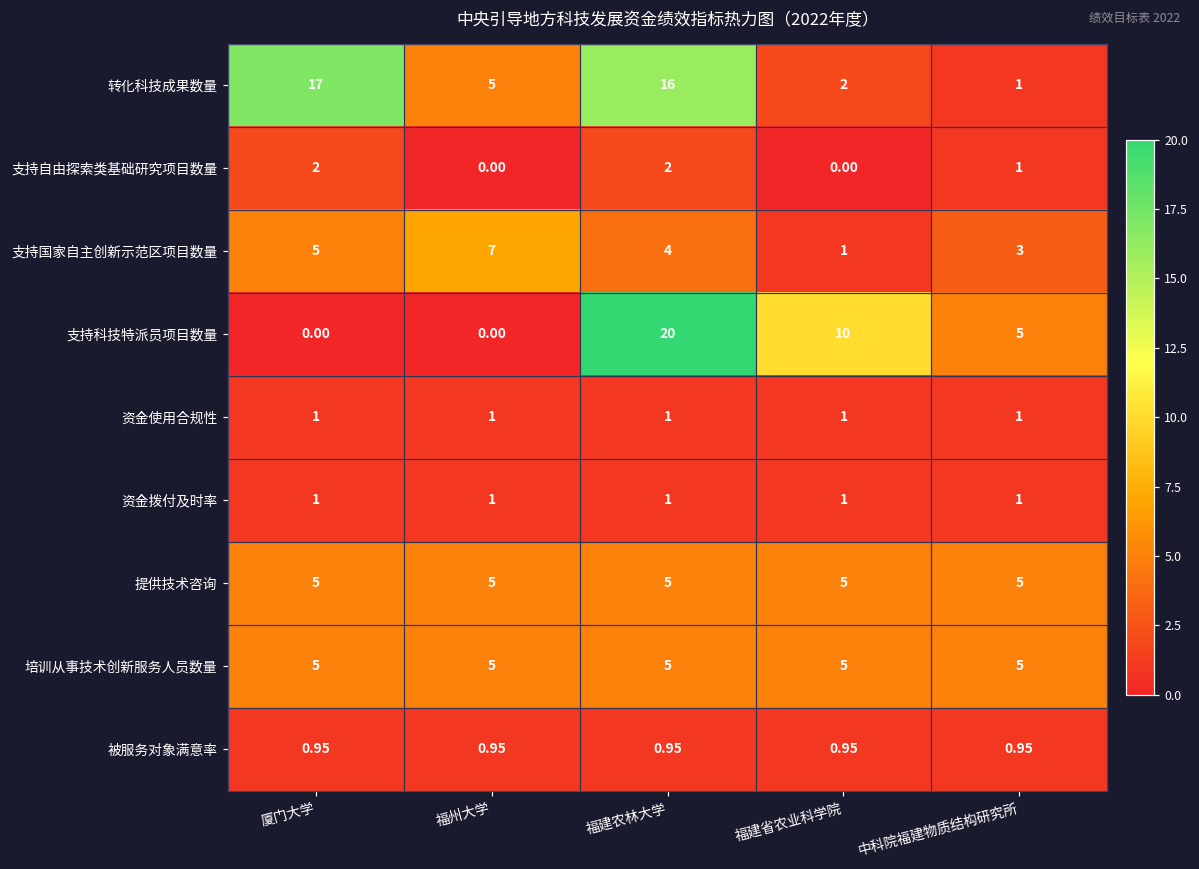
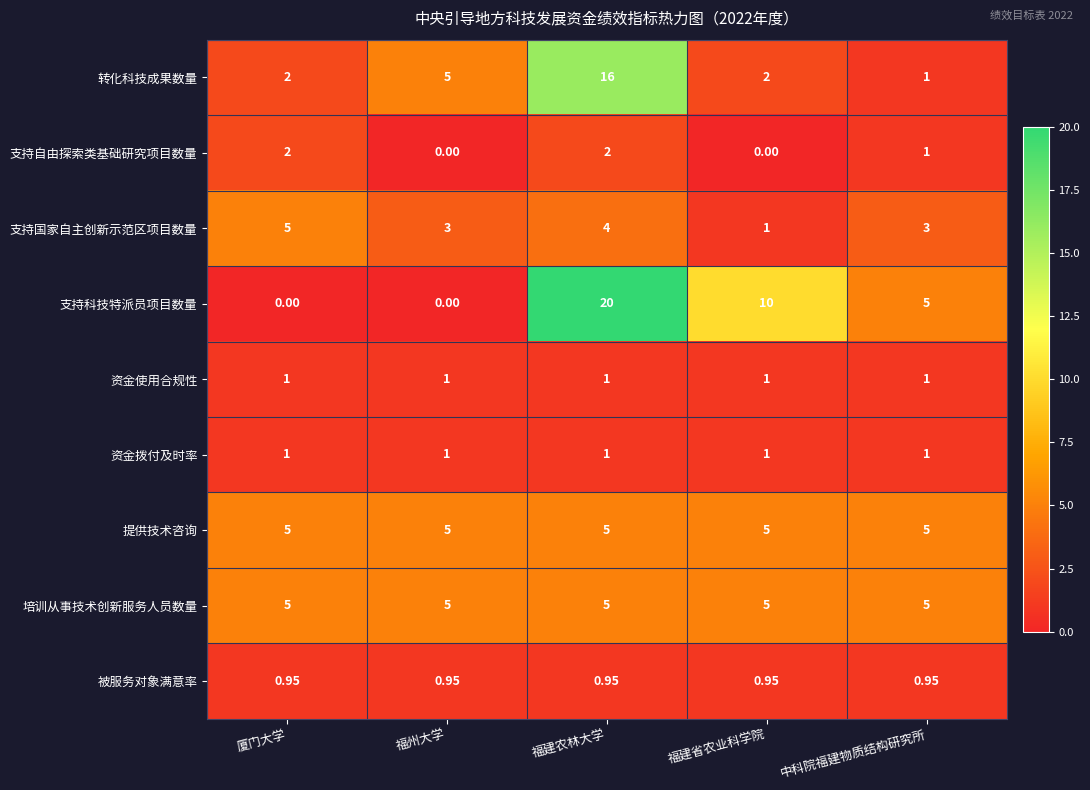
转化科技成果数量, 厦门大学: 17 -> 2
支持国家自主创新示范区项目数量, 福州大学: 7 -> 3
